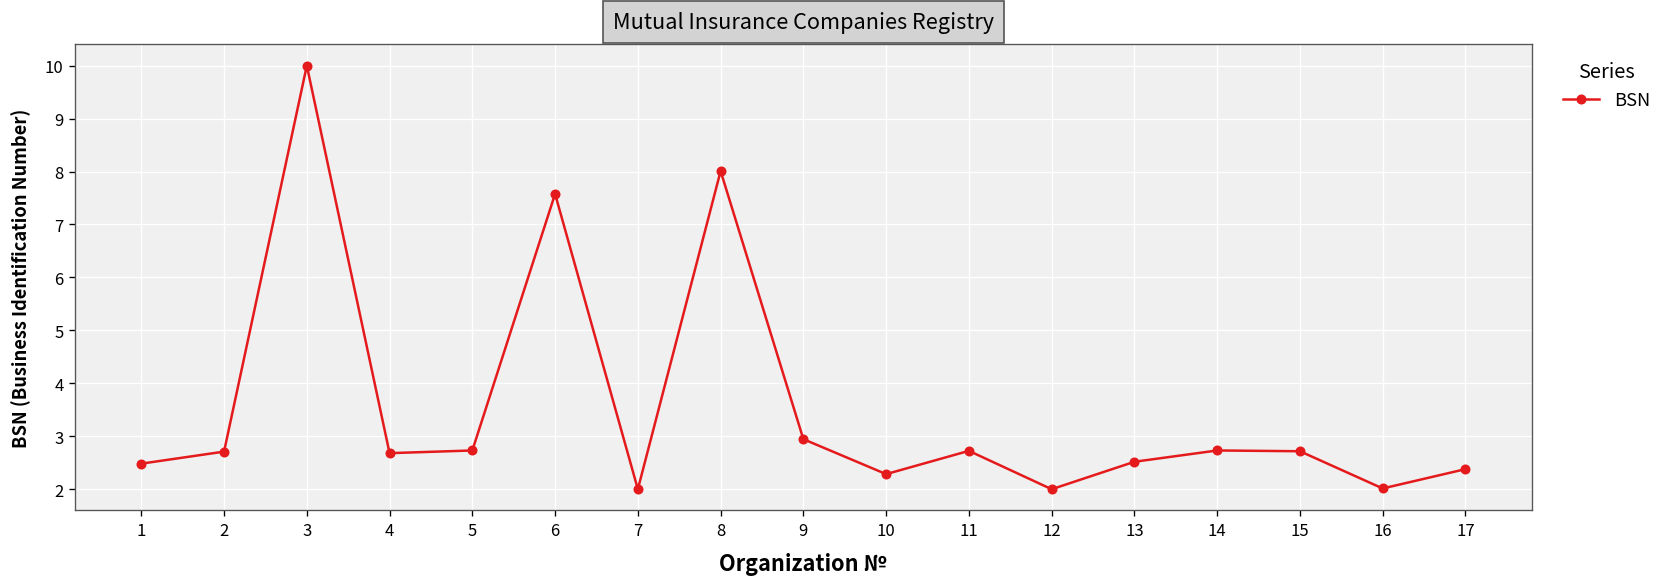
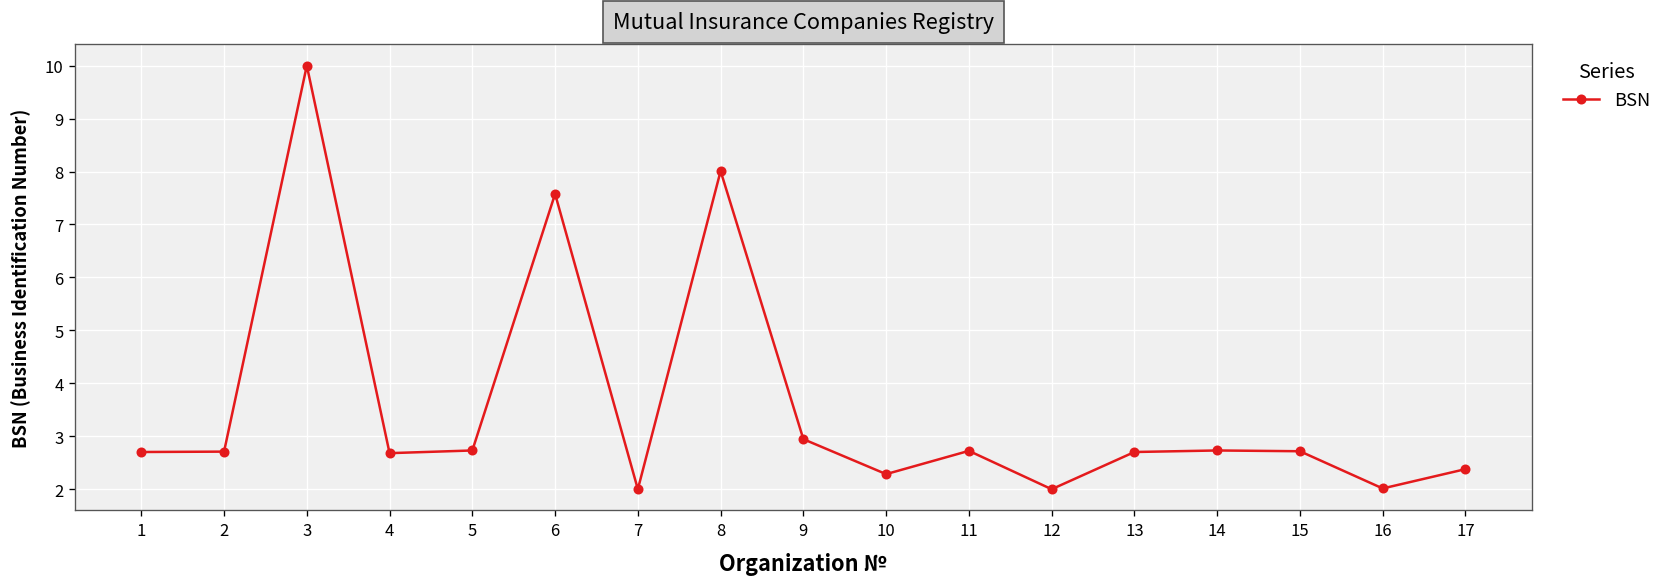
1: 2.5 -> 2.7
13: 2.5 -> 2.7
